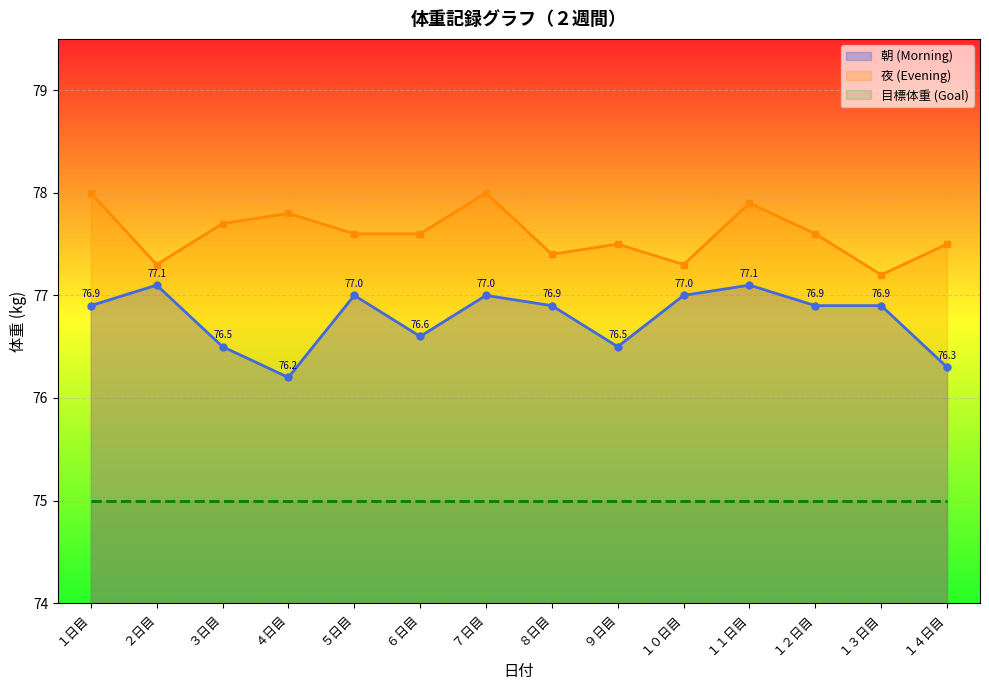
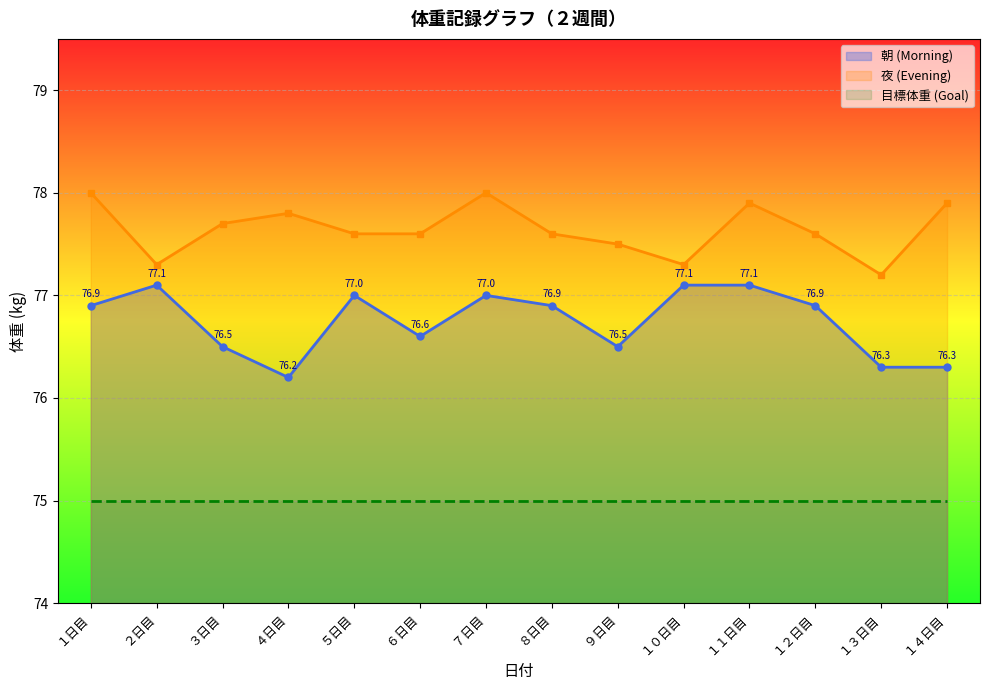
夜 (Evening), ８日目: 77.4 -> 77.6
朝 (Morning), １０日目: 77.0 -> 77.1
朝 (Morning), １３日目: 76.9 -> 76.3
夜 (Evening), １４日目: 77.5 -> 77.9
